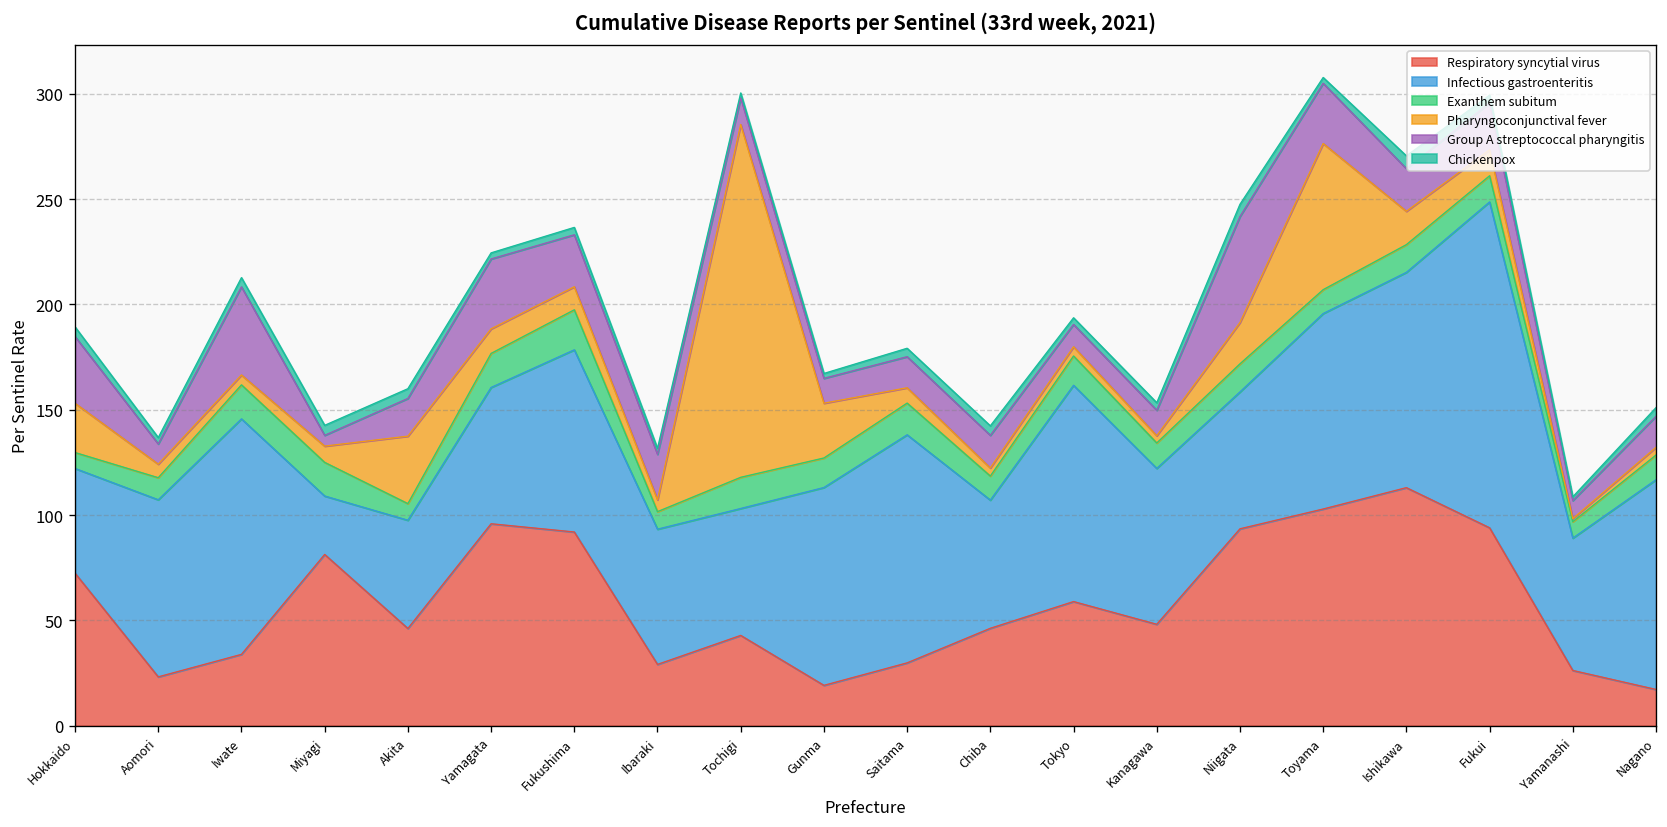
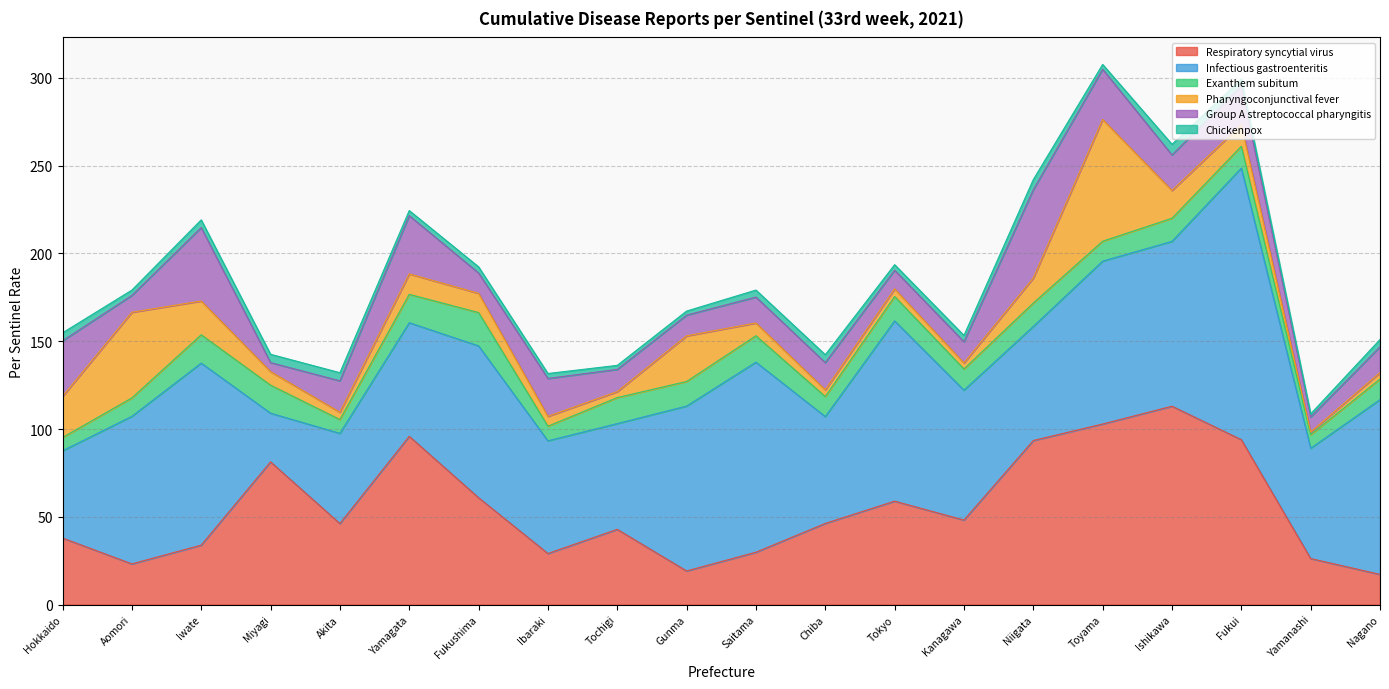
Respiratory syncytial virus, Hokkaido: 72 -> 38
Pharyngoconjunctival fever, Aomori: 6 -> 49
Infectious gastroenteritis, Iwate: 112 -> 104
Pharyngoconjunctival fever, Iwate: 5 -> 19
Pharyngoconjunctival fever, Akita: 32 -> 4
Respiratory syncytial virus, Fukushima: 92 -> 61
Group A streptococcal pharyngitis, Fukushima: 25 -> 12
Pharyngoconjunctival fever, Tochigi: 167 -> 3
Pharyngoconjunctival fever, Niigata: 20 -> 14
Infectious gastroenteritis, Ishikawa: 102 -> 94
